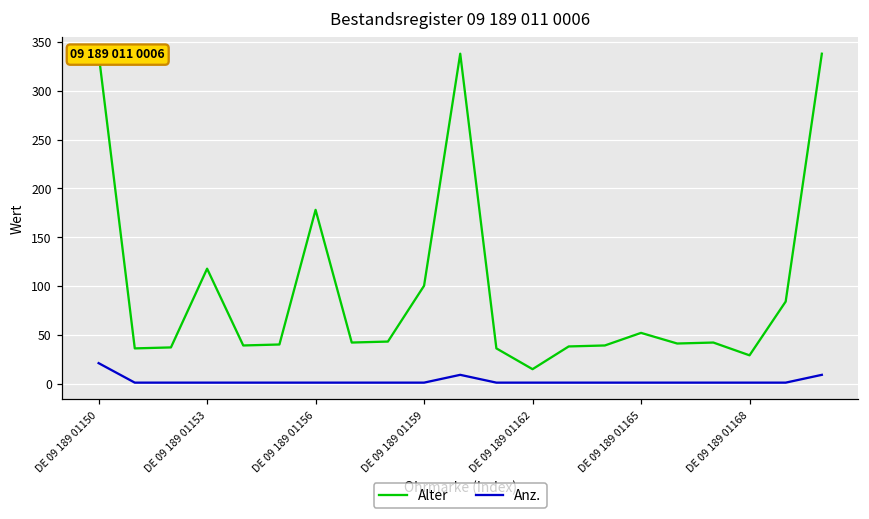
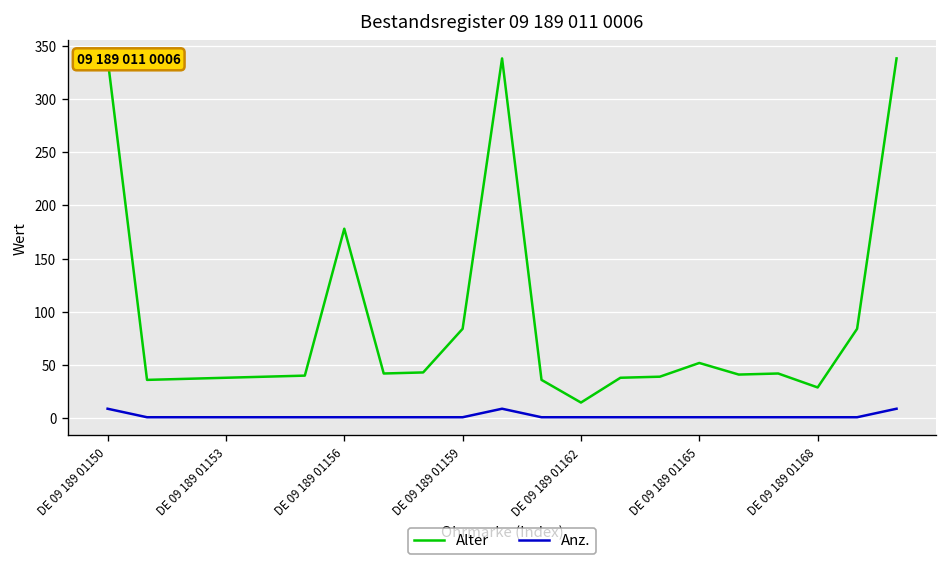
Anz., DE 09 189 01150: 20 -> 10
Alter, DE 09 189 01153: 120 -> 40
Alter, DE 09 189 01159: 100 -> 80
